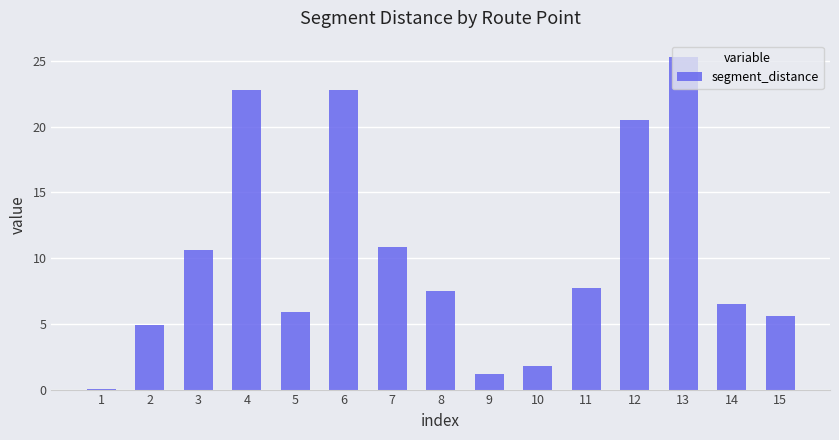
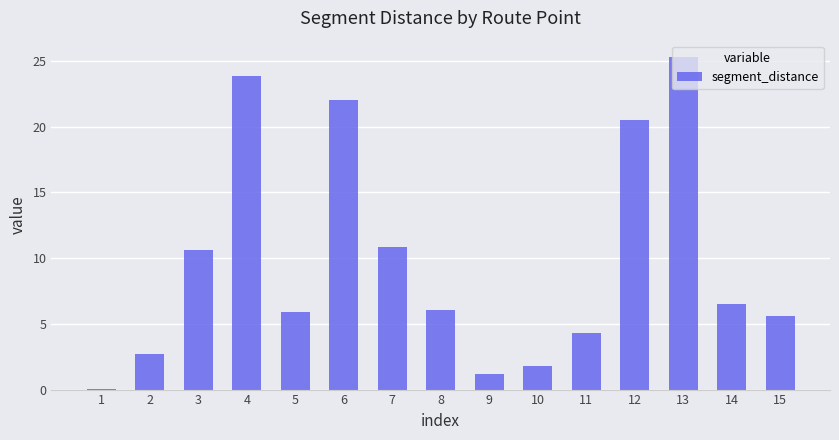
2: 4.9 -> 2.7
4: 22.8 -> 23.9
6: 22.8 -> 22.0
8: 7.5 -> 6.0
11: 7.7 -> 4.3
